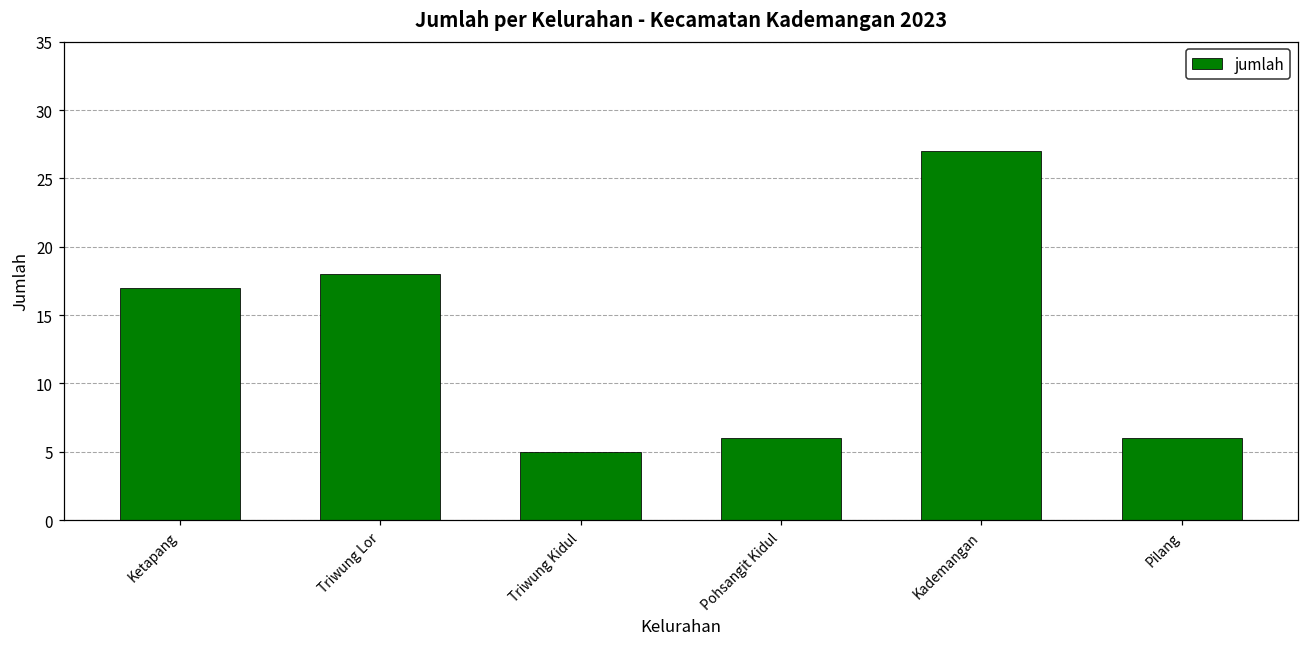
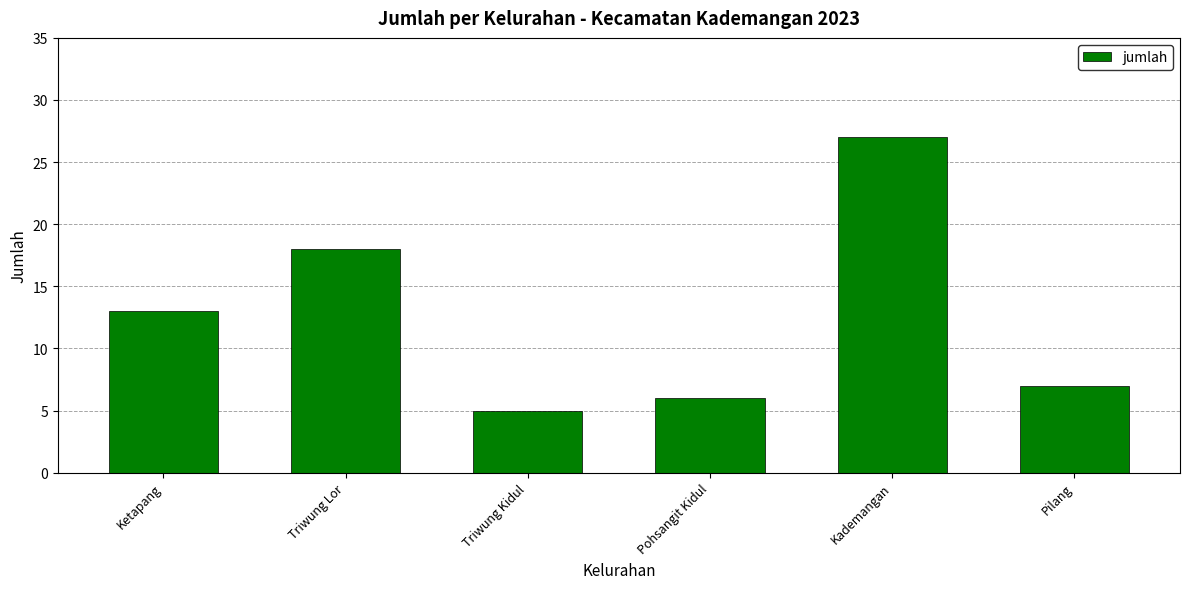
Ketapang: 17 -> 13
Pilang: 6 -> 7
